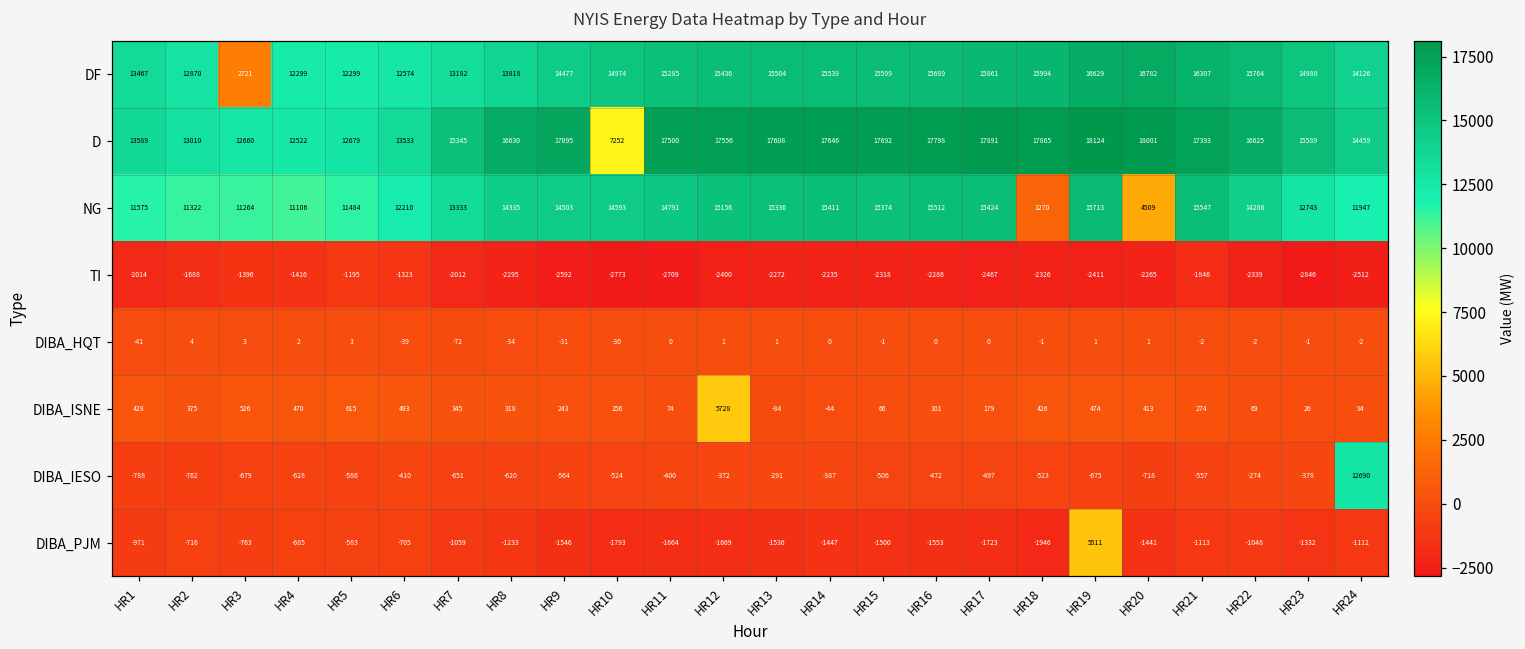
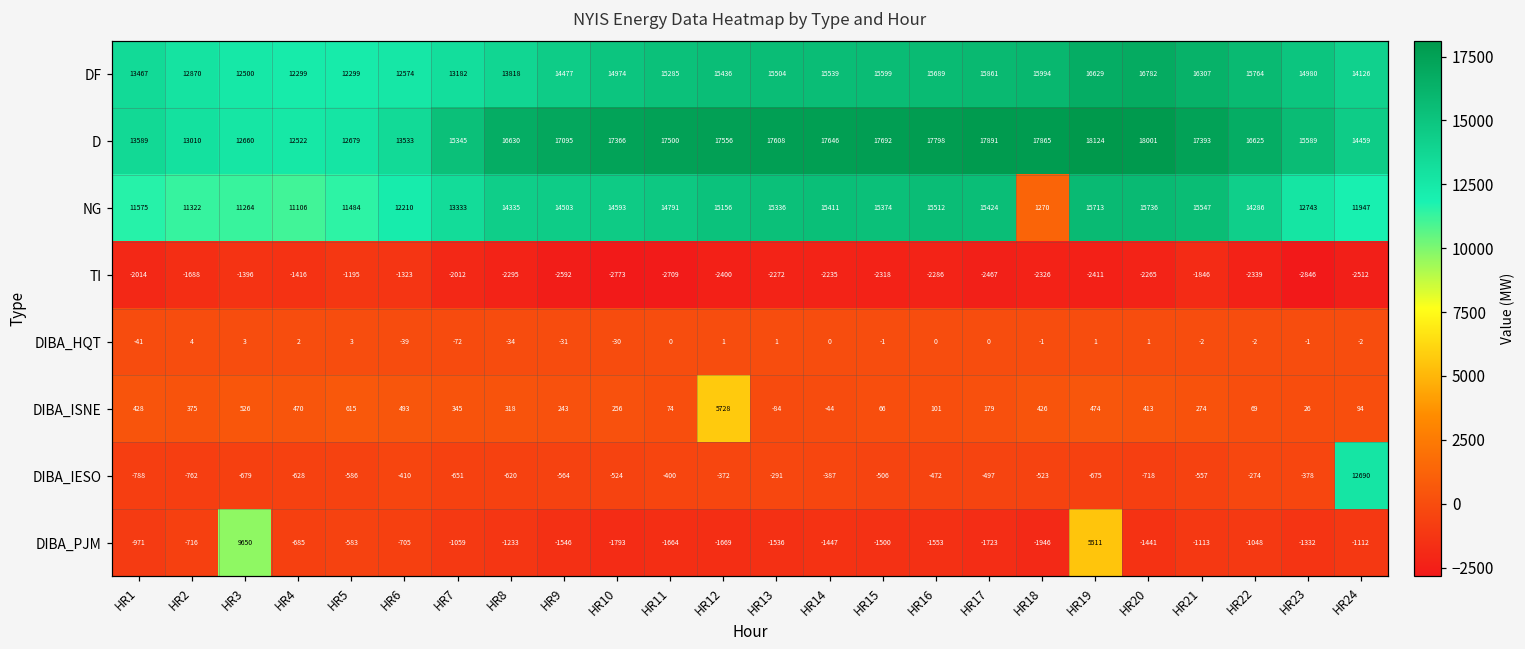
DF, HR3: 2721 -> 12500
D, HR10: 7252 -> 17366
NG, HR20: 4509 -> 15736
DIBA_PJM, HR3: -763 -> 9650
